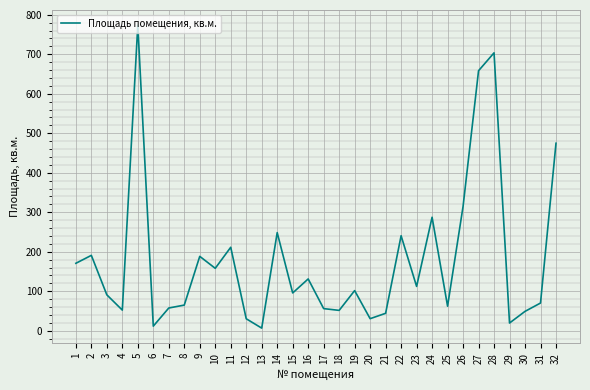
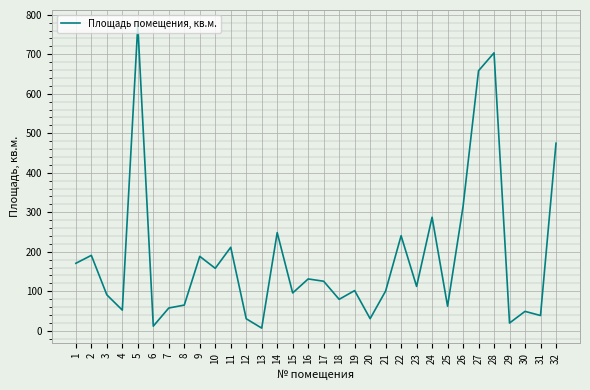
17: 60 -> 130
18: 50 -> 80
21: 40 -> 100
31: 70 -> 40
